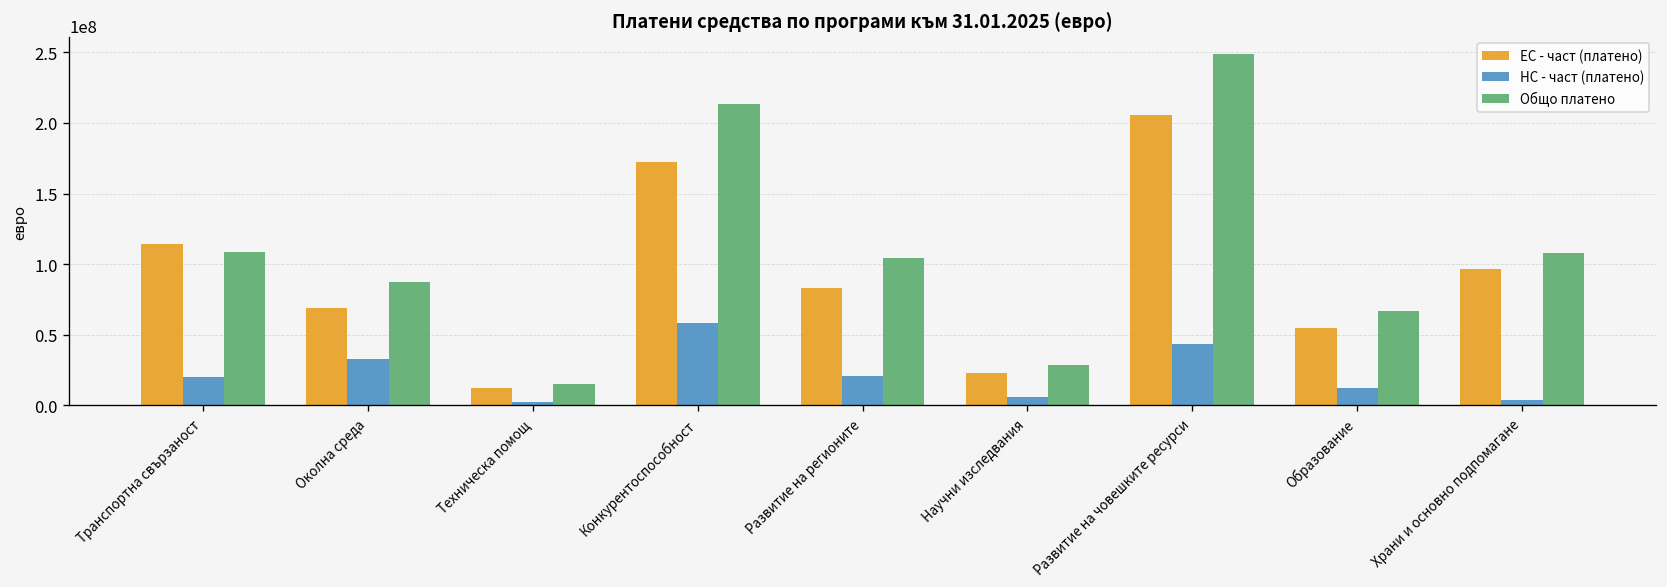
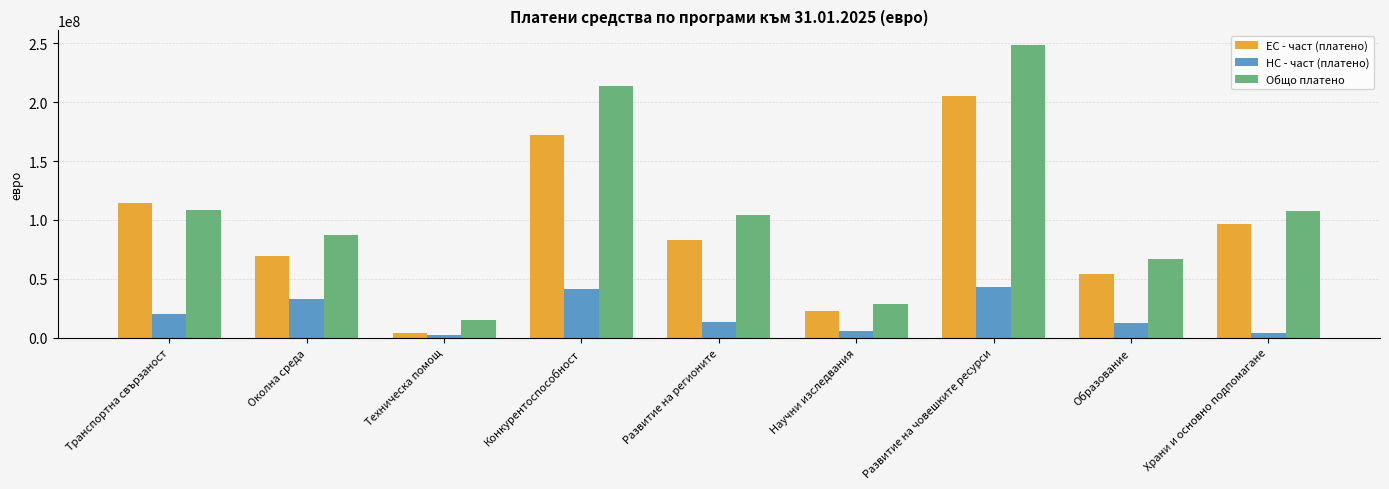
ЕС - част (платено), Техническа помощ: 13000000 -> 4000000
НС - част (платено), Конкурентоспособност: 58000000 -> 41000000
НС - част (платено), Развитие на регионите: 21000000 -> 14000000
